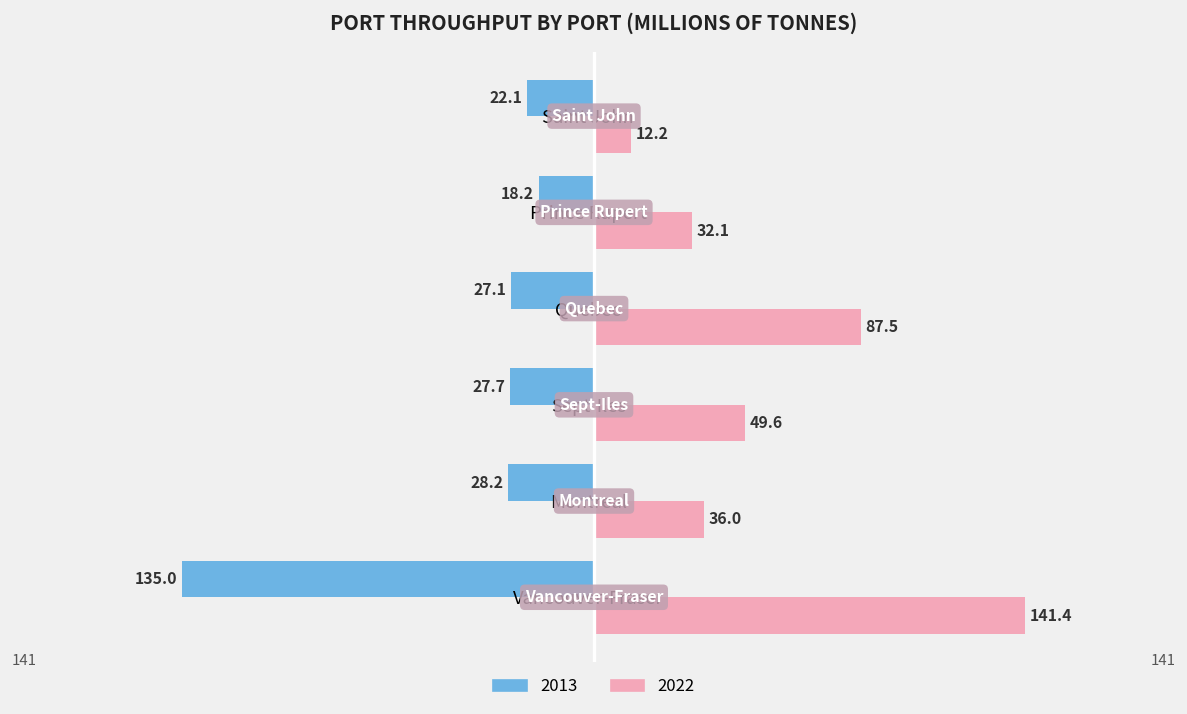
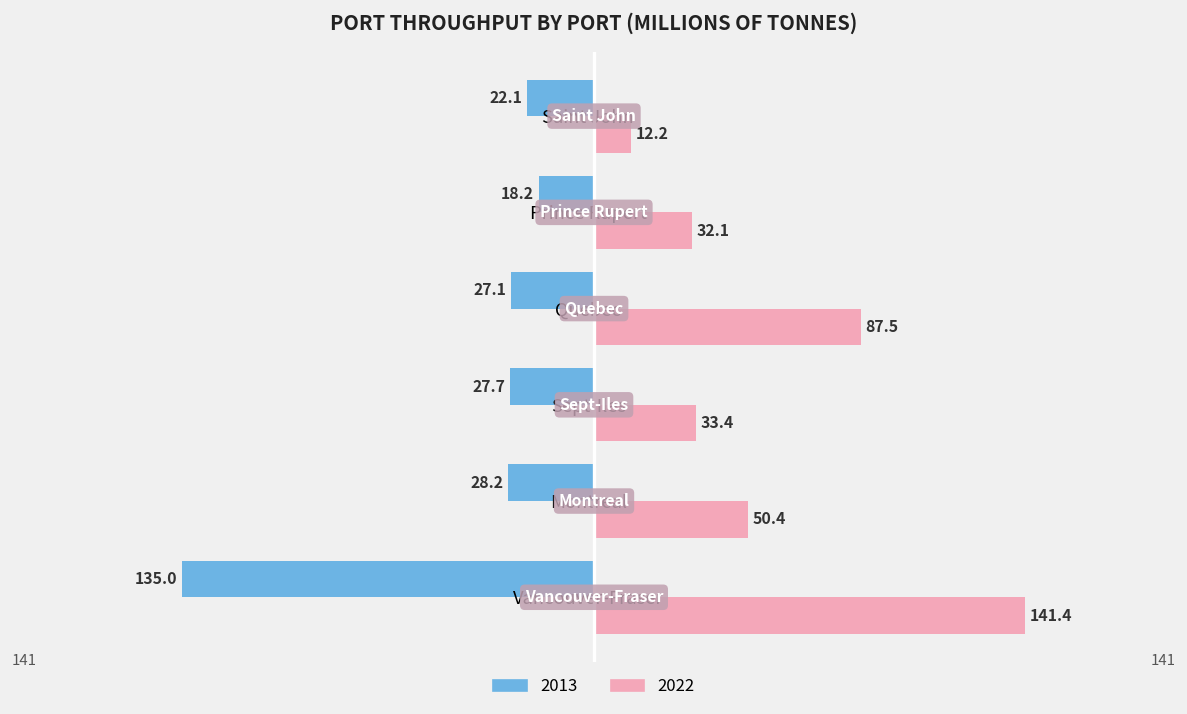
2022, Sept-Iles: 49.6 -> 33.4
2022, Montreal: 36.0 -> 50.4
